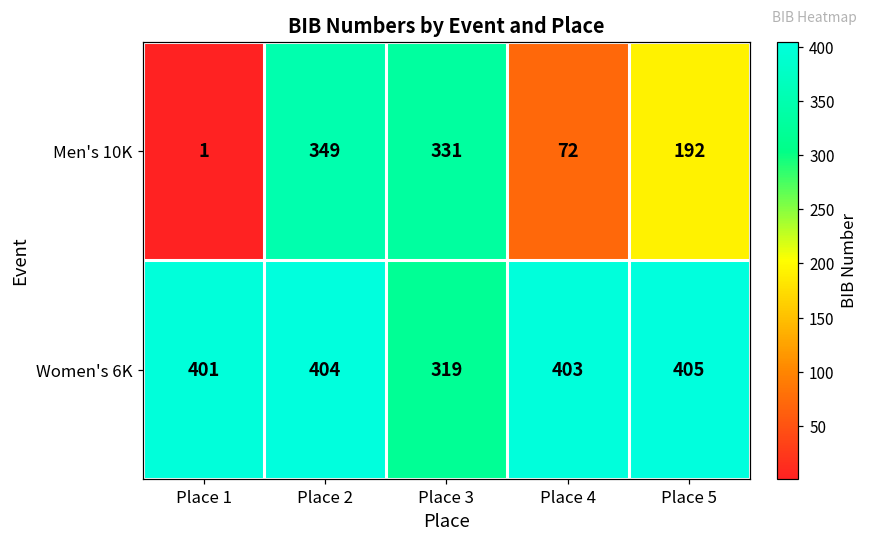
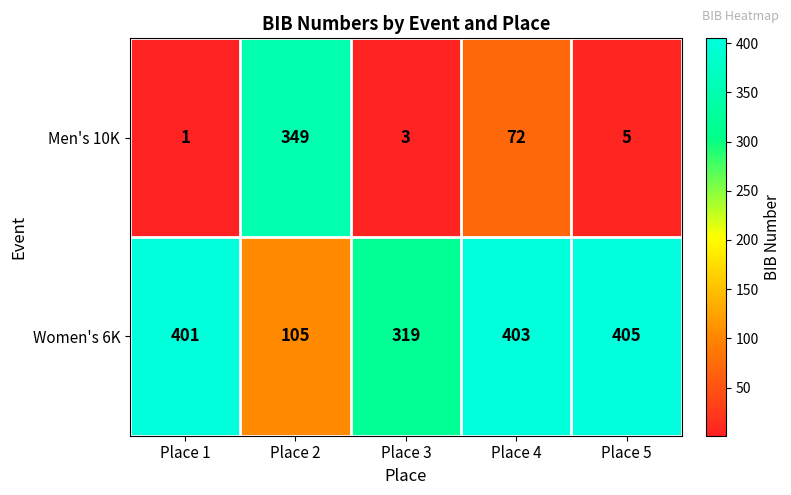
Men's 10K, Place 3: 331 -> 3
Men's 10K, Place 5: 192 -> 5
Women's 6K, Place 2: 404 -> 105
